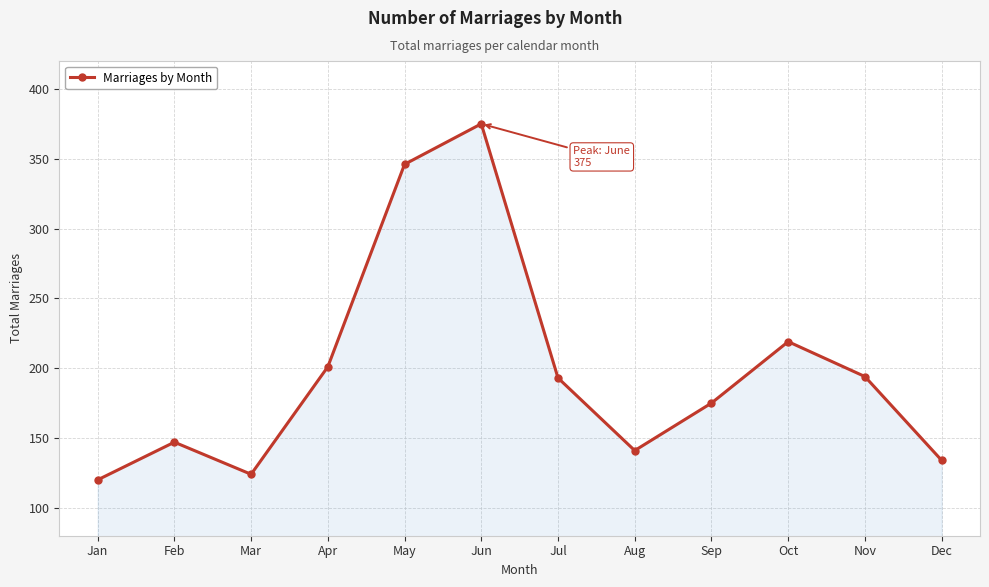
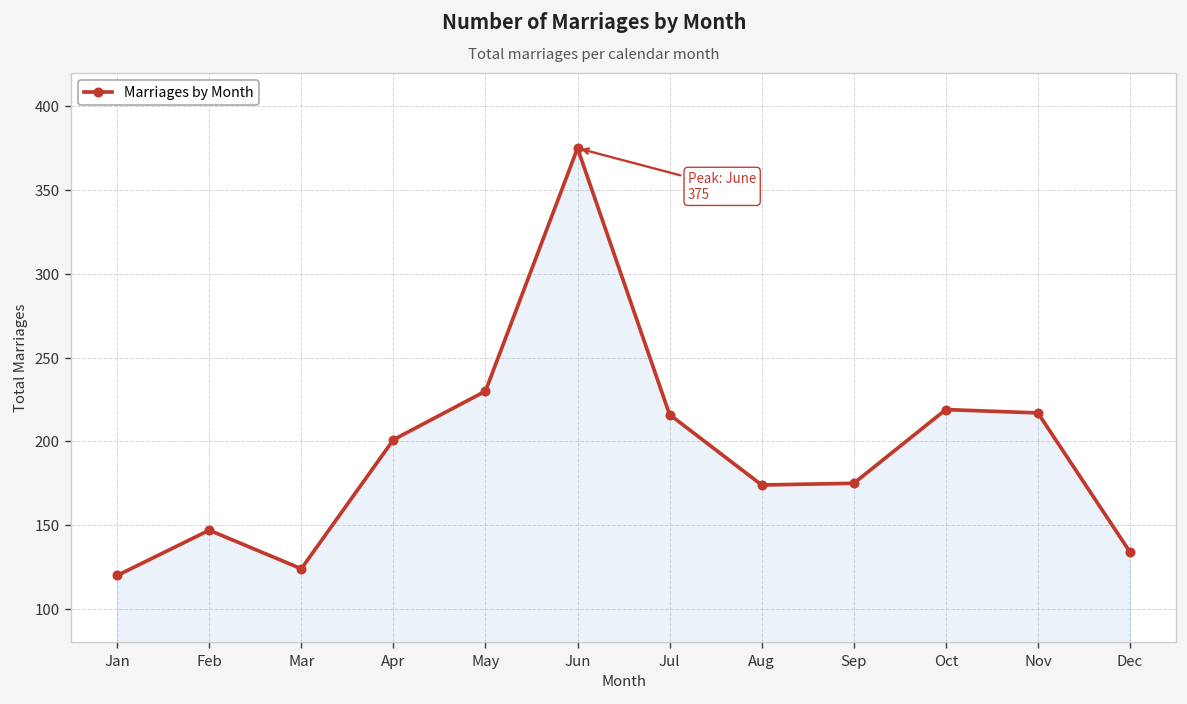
May: 346 -> 230
Jul: 193 -> 216
Aug: 141 -> 174
Nov: 194 -> 217
